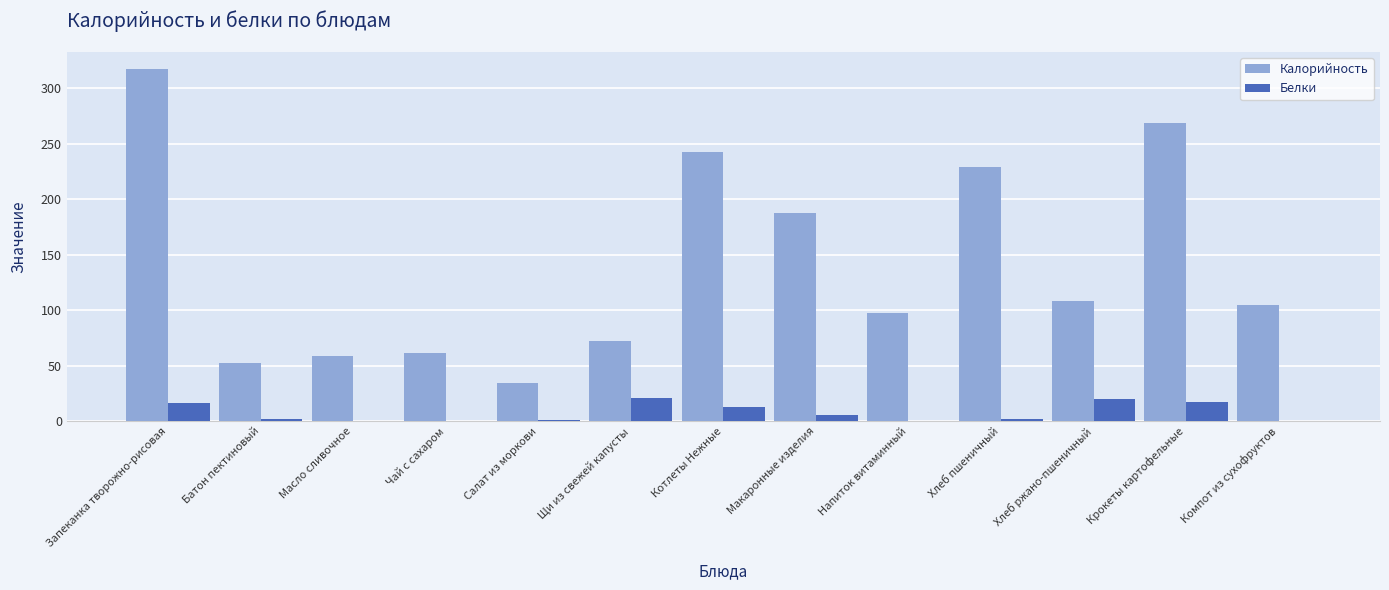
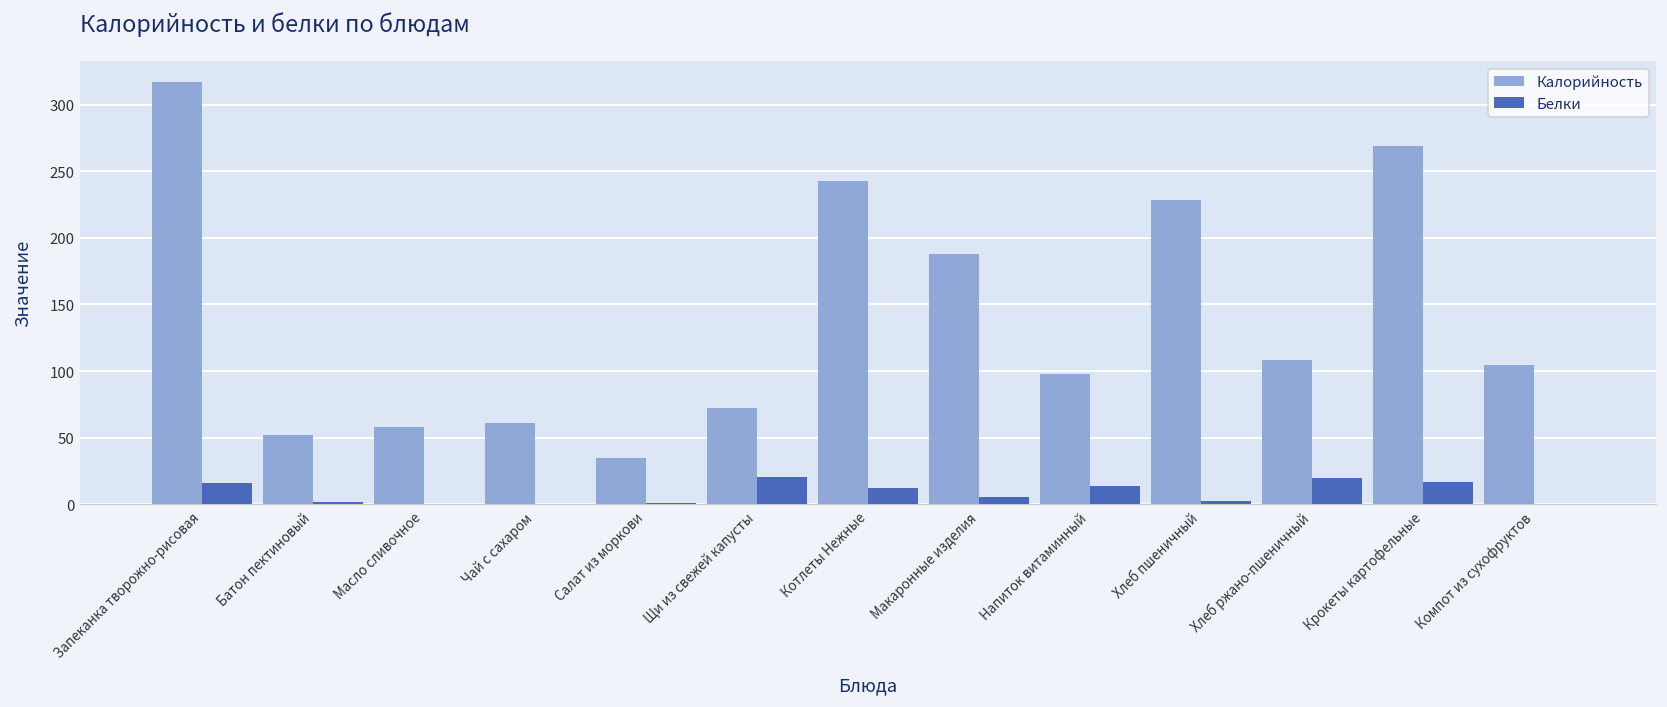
Белки, Напиток витаминный: 0 -> 13
